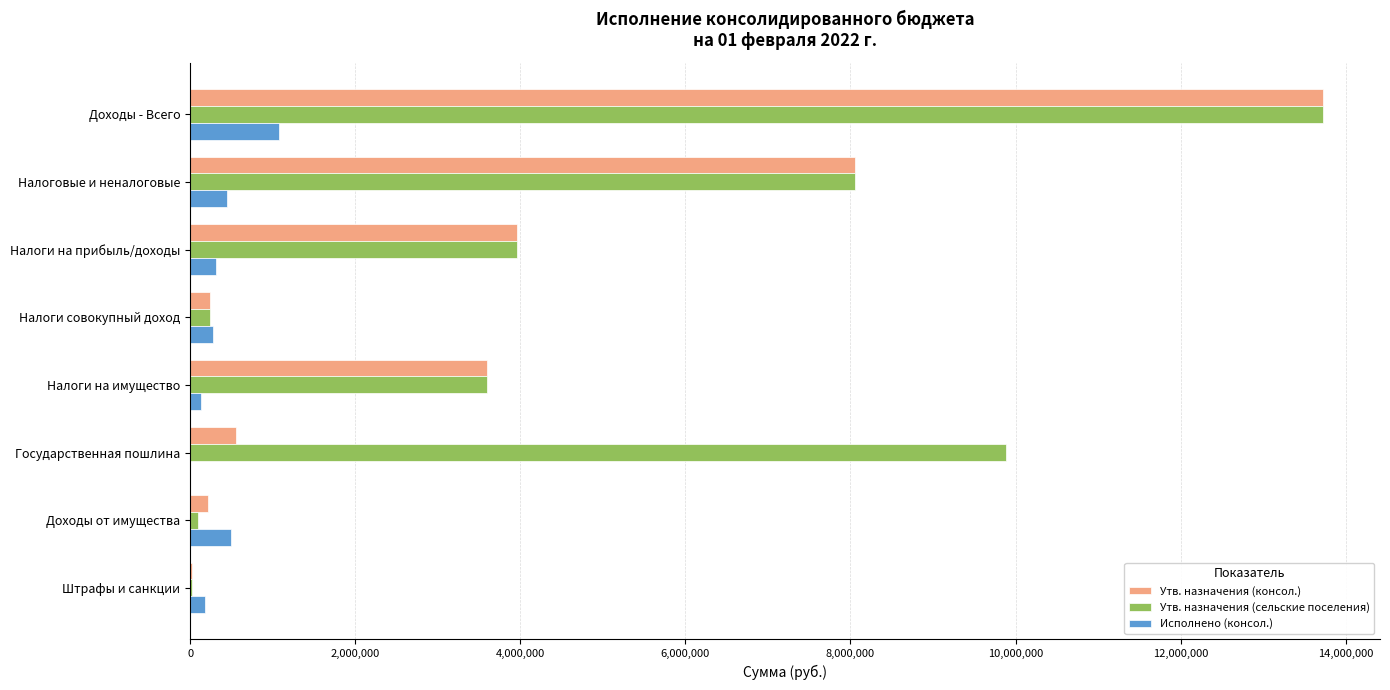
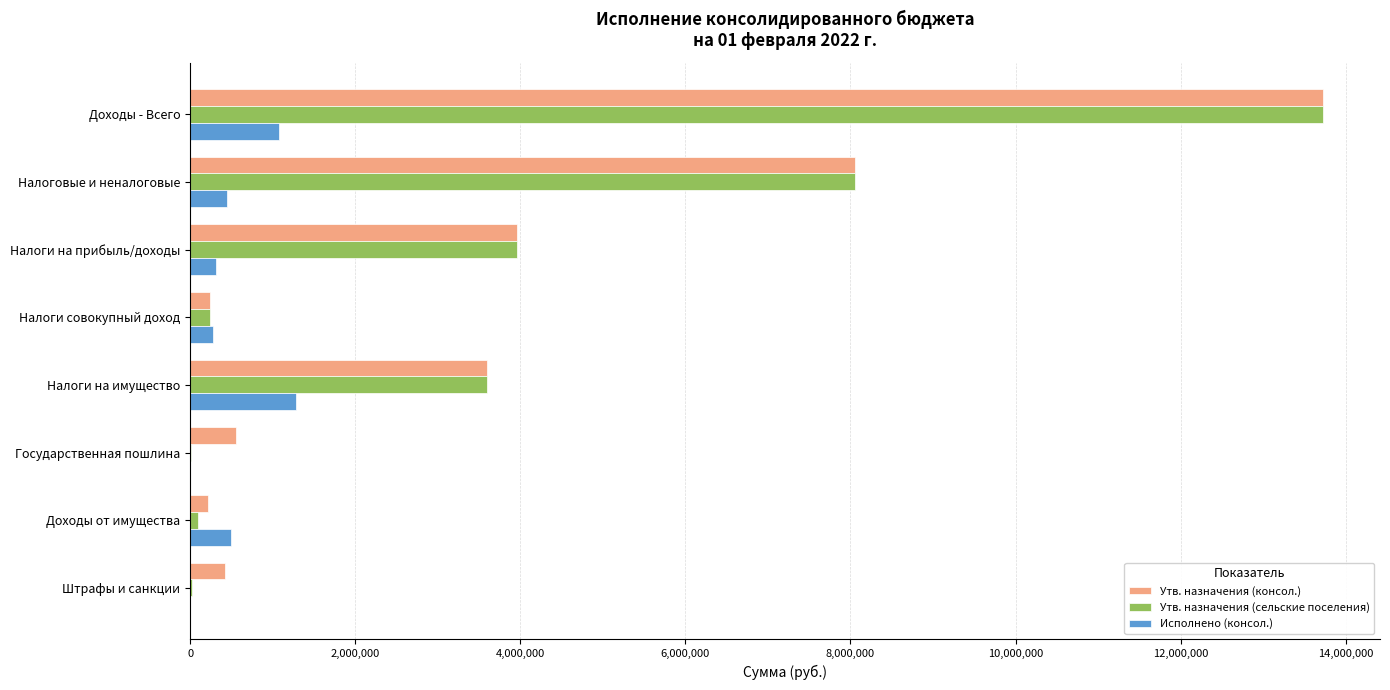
Исполнено (консол.), Налоги на имущество: 100,000 -> 1,300,000
Утв. назначения (сельские поселения), Государственная пошлина: 9,900,000 -> 0
Утв. назначения (консол.), Штрафы и санкции: 0 -> 400,000
Исполнено (консол.), Штрафы и санкции: 200,000 -> 0
